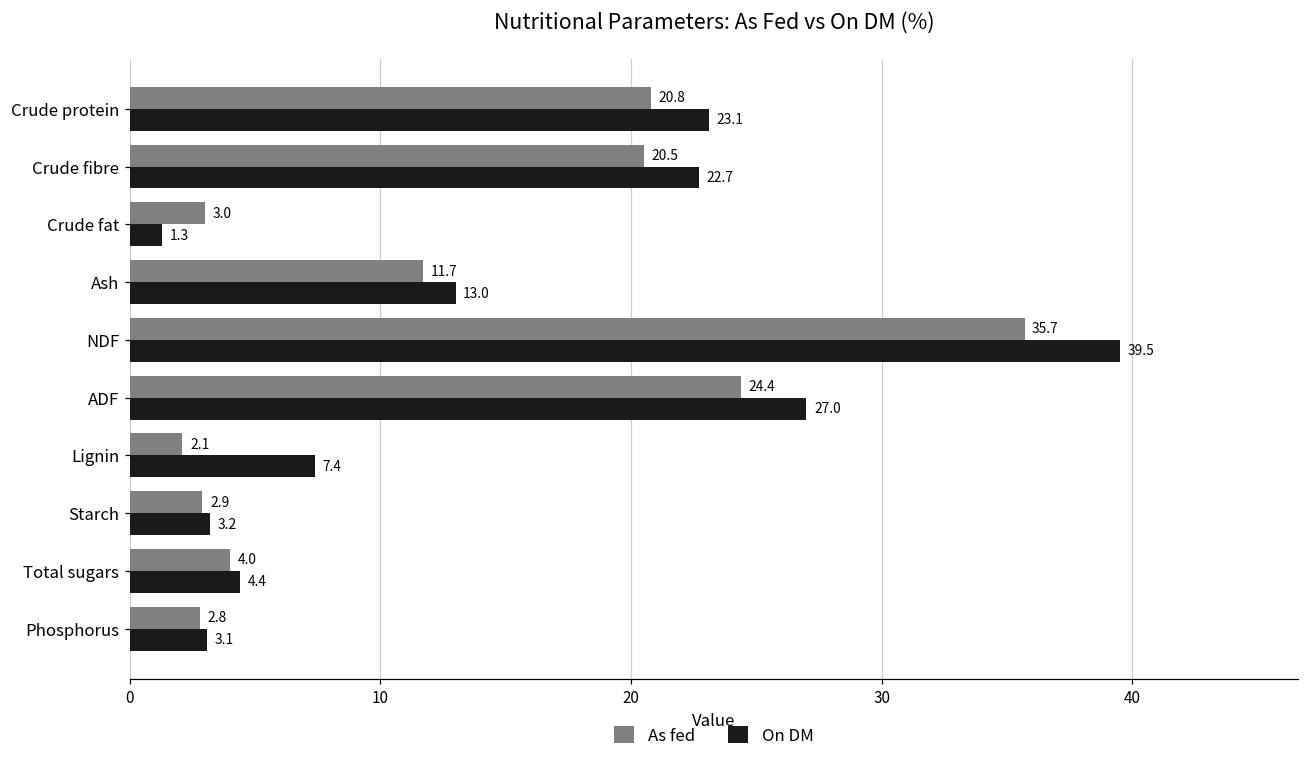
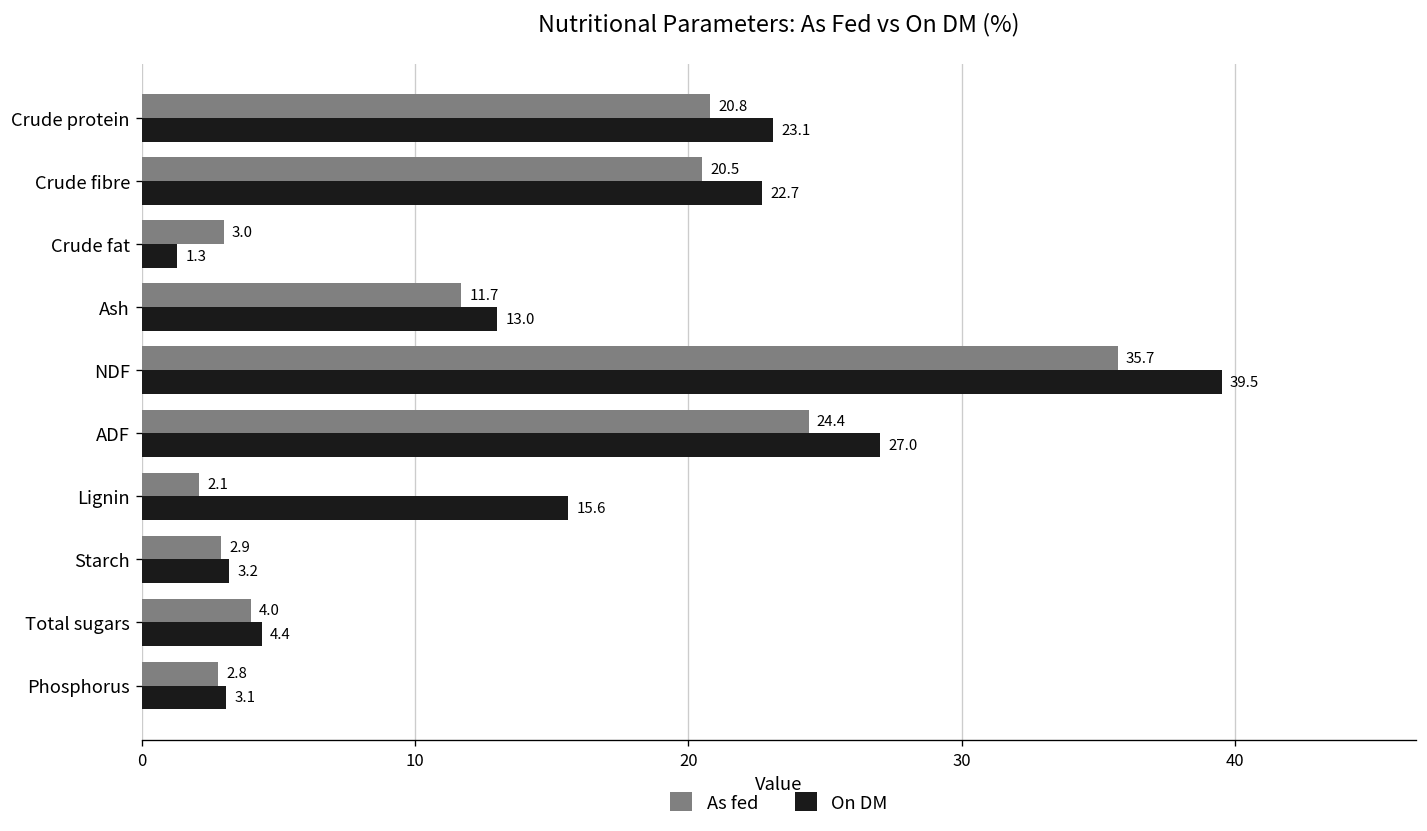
On DM, Lignin: 7.4 -> 15.6
